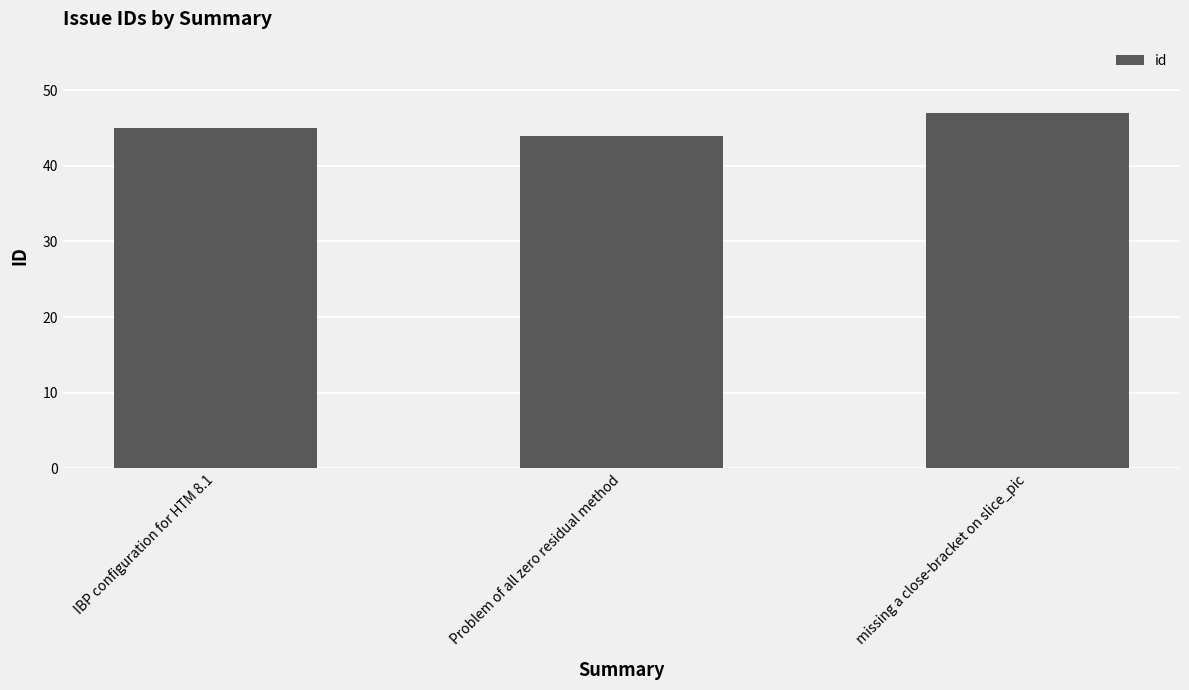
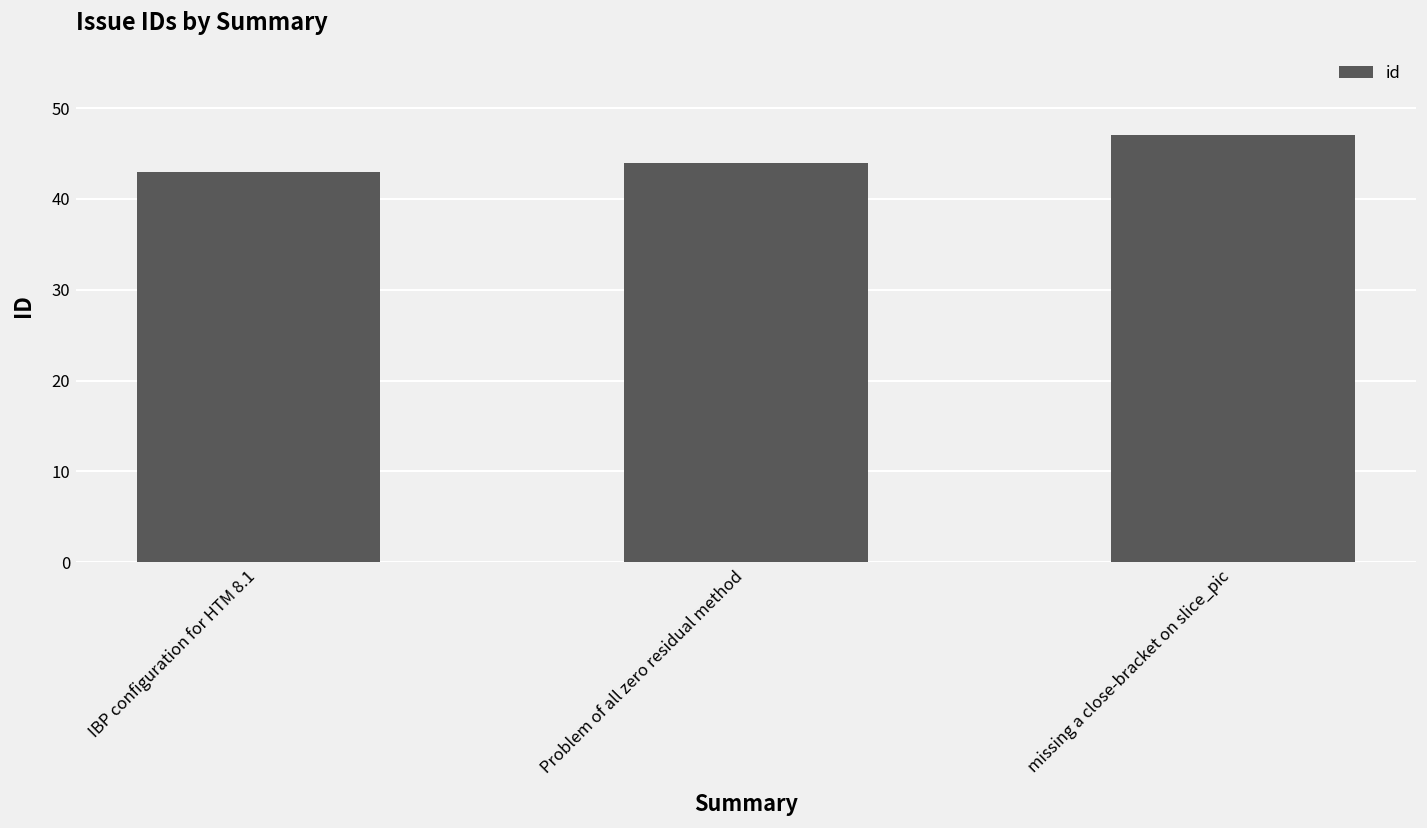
IBP configuration for HTM 8.1: 45 -> 43
